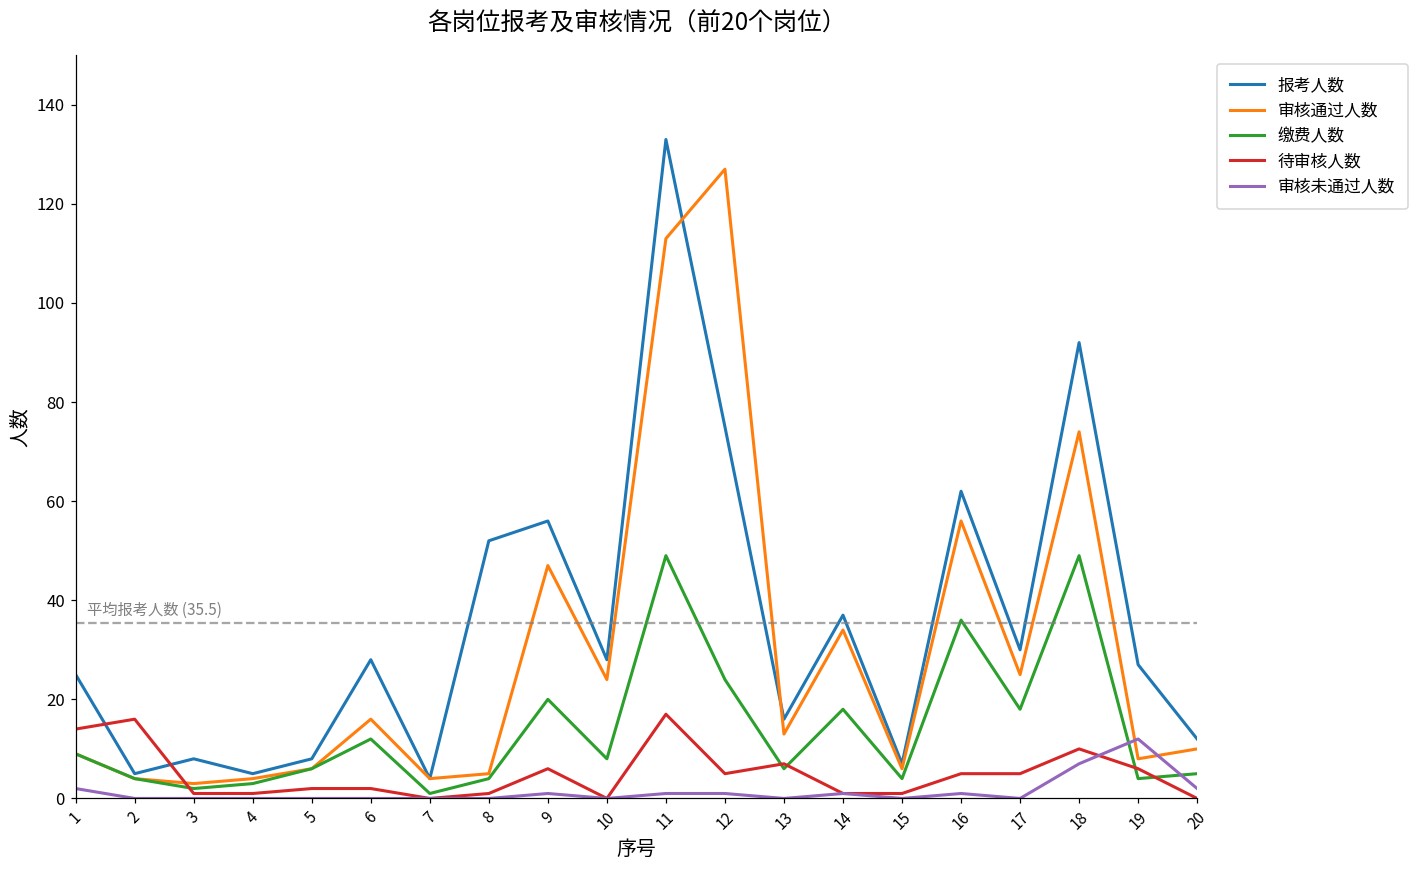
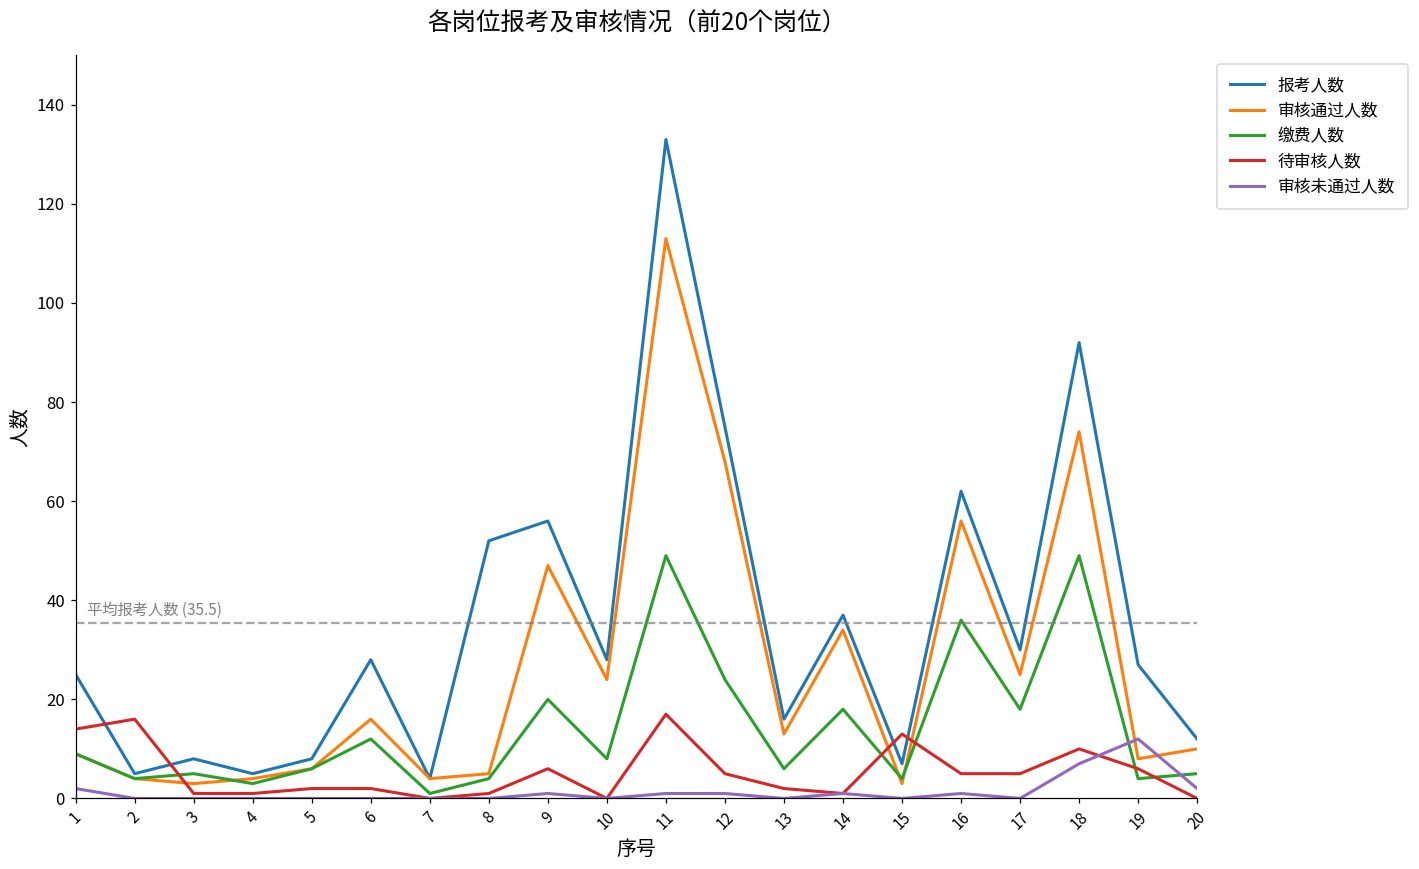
缴费人数, 3: 2 -> 5
审核通过人数, 12: 127 -> 68
待审核人数, 13: 7 -> 2
审核通过人数, 15: 6 -> 3
待审核人数, 15: 1 -> 13
